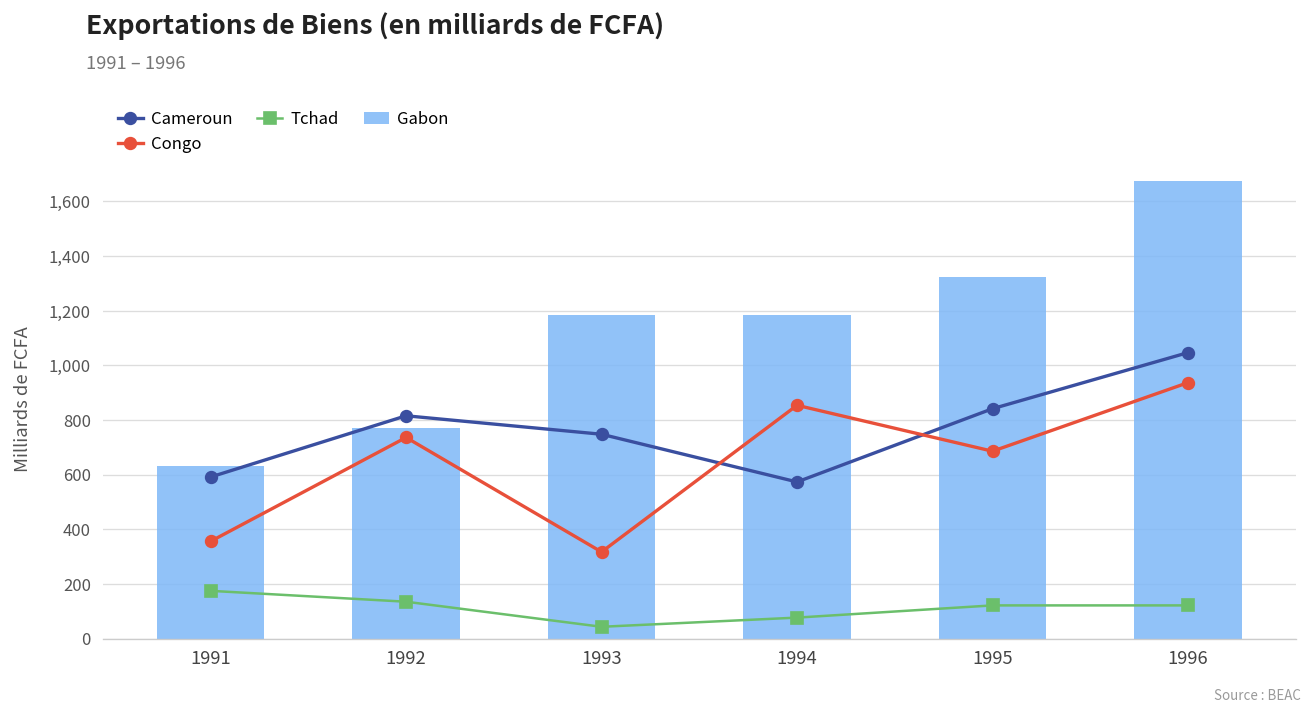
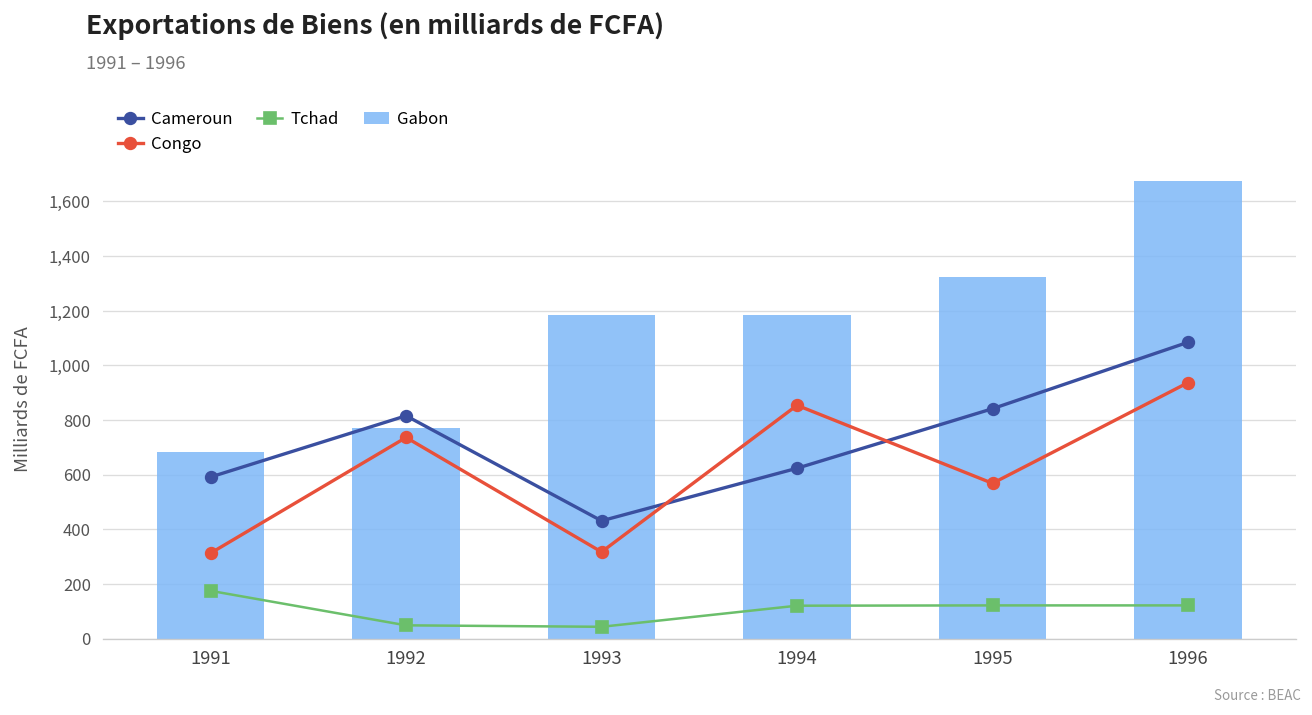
Gabon, 1991: 630 -> 680
Congo, 1991: 360 -> 310
Tchad, 1992: 130 -> 50
Cameroun, 1993: 750 -> 430
Cameroun, 1994: 570 -> 620
Tchad, 1994: 80 -> 120
Congo, 1995: 690 -> 570
Cameroun, 1996: 1,050 -> 1,080
